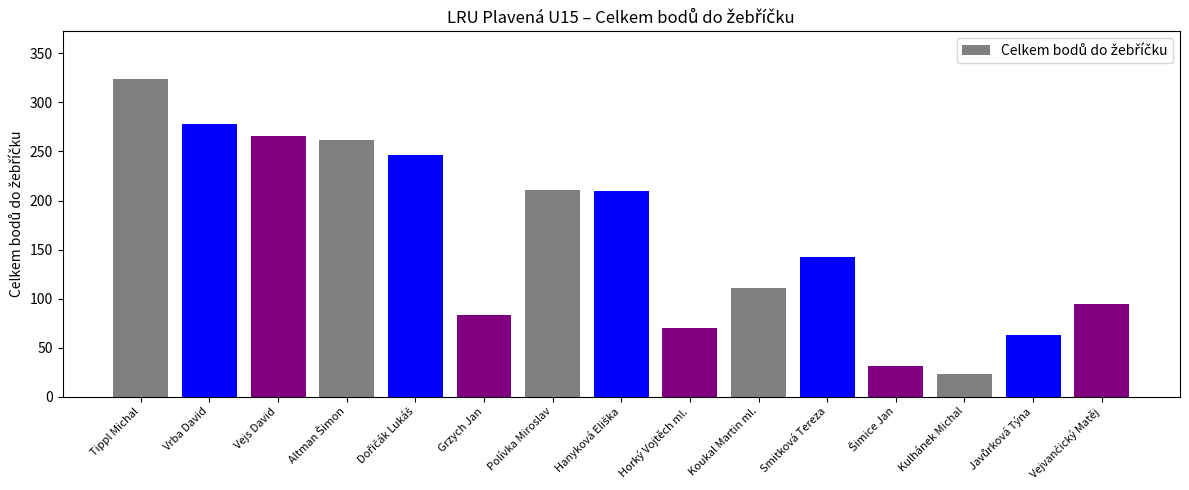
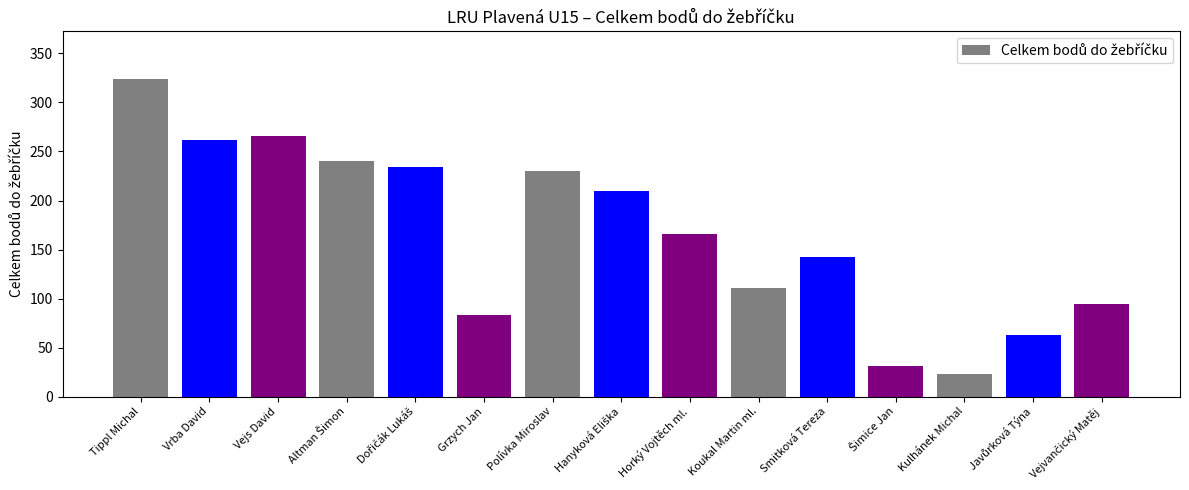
Vrba David: 280 -> 260
Altman Šimon: 260 -> 240
Dořičák Lukáš: 250 -> 230
Polívka Miroslav: 210 -> 230
Horký Vojtěch ml.: 70 -> 170
